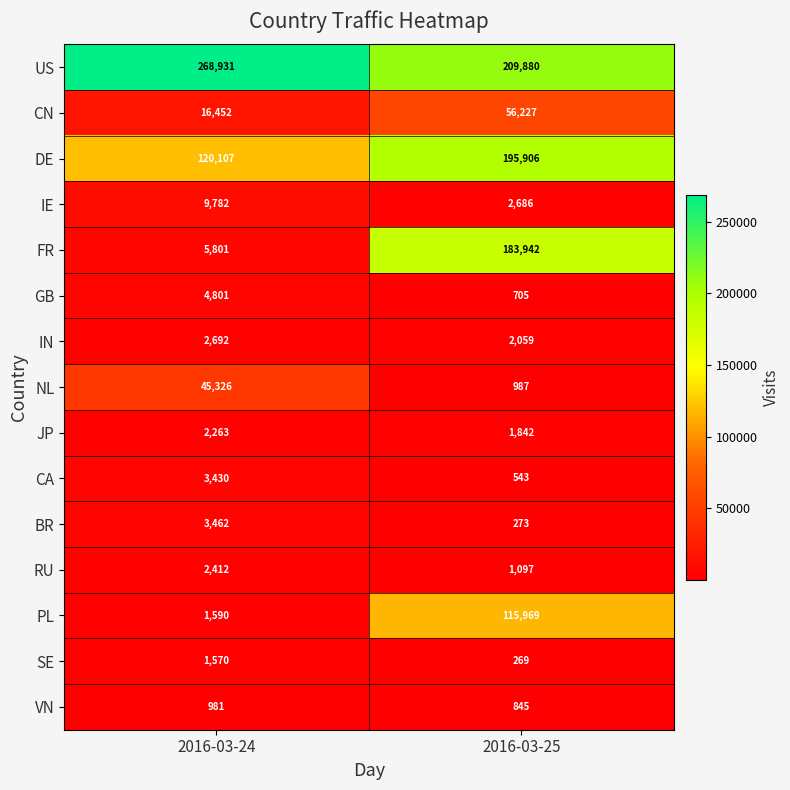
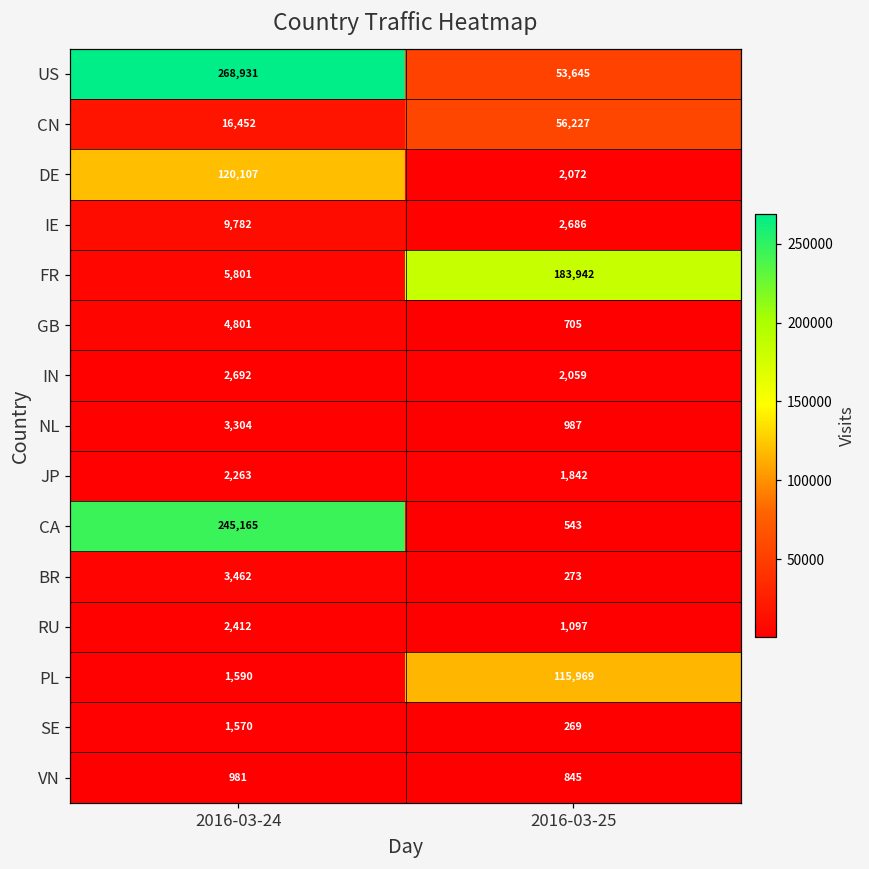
US, 2016-03-25: 209,880 -> 53,645
DE, 2016-03-25: 195,906 -> 2,072
NL, 2016-03-24: 45,326 -> 3,304
CA, 2016-03-24: 3,430 -> 245,165
